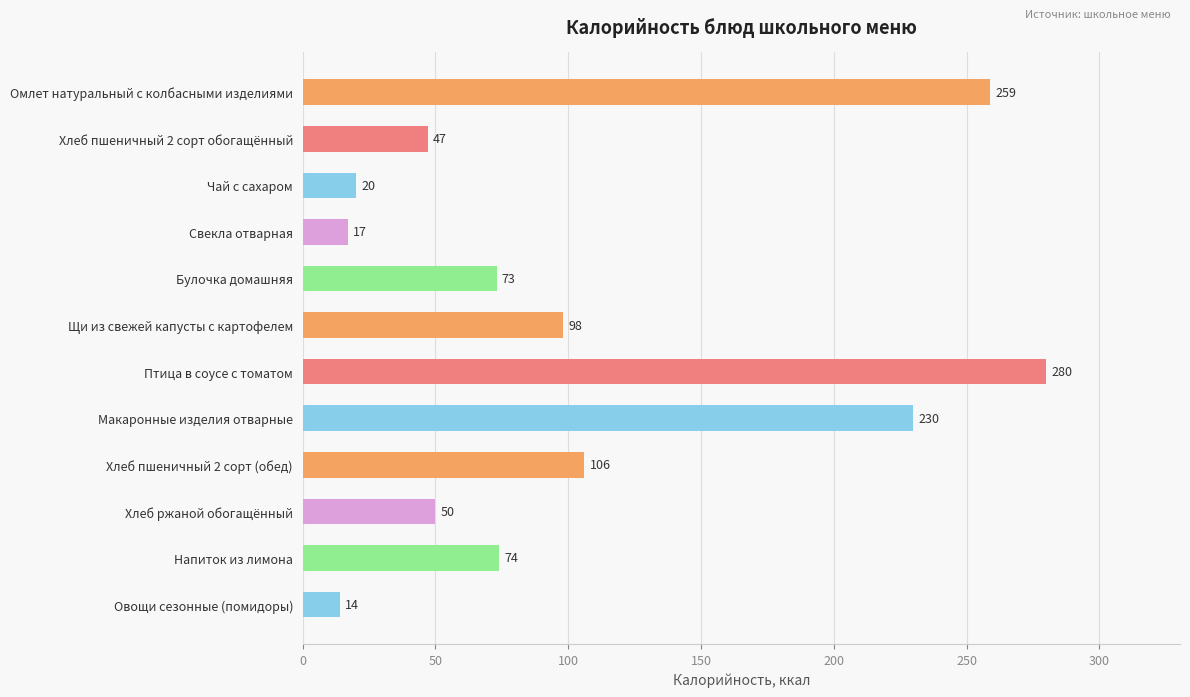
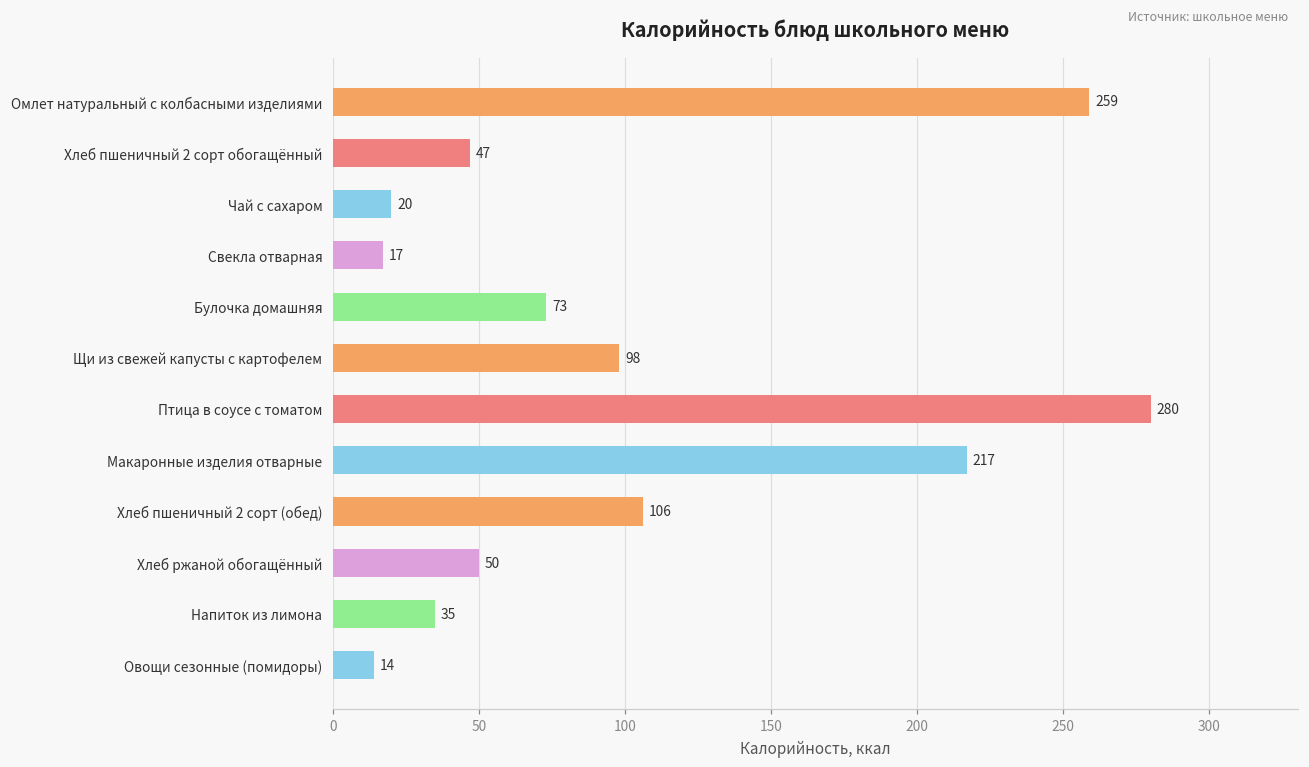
Макаронные изделия отварные: 230 -> 217
Напиток из лимона: 74 -> 35
